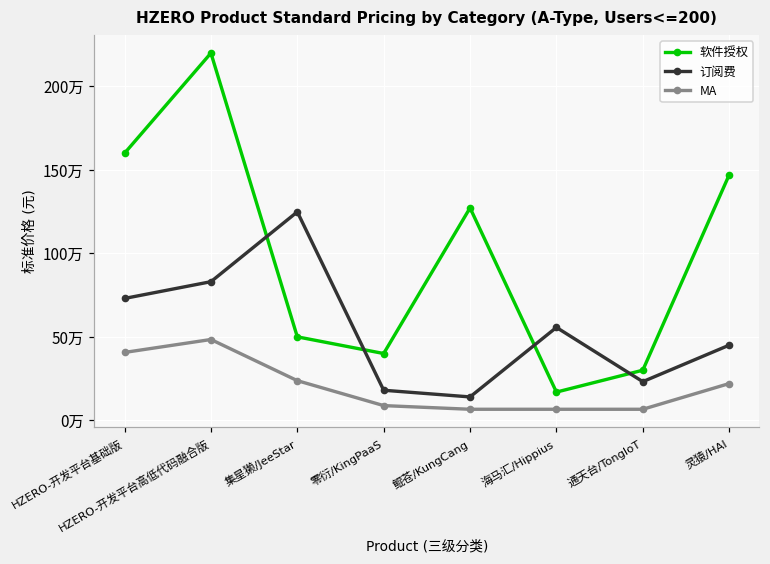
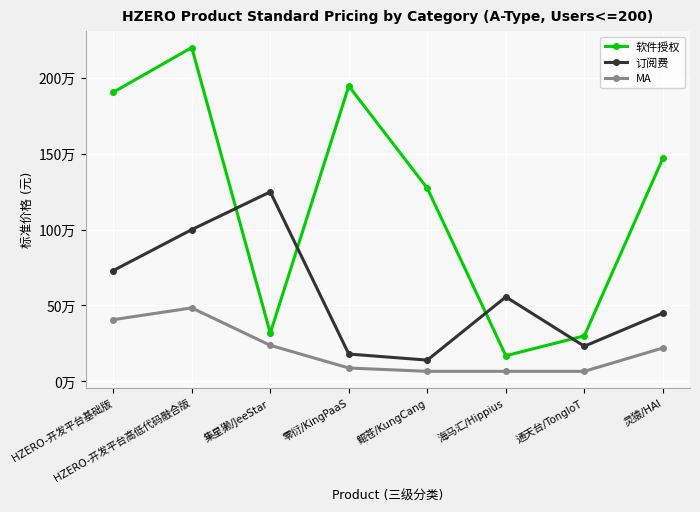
软件授权, HZERO-开发平台基础版: 160万 -> 191万
订阅费, HZERO-开发平台高低代码融合版: 83万 -> 100万
软件授权, 集星獭/JeeStar: 50万 -> 32万
软件授权, 零衍/KingPaaS: 40万 -> 195万
